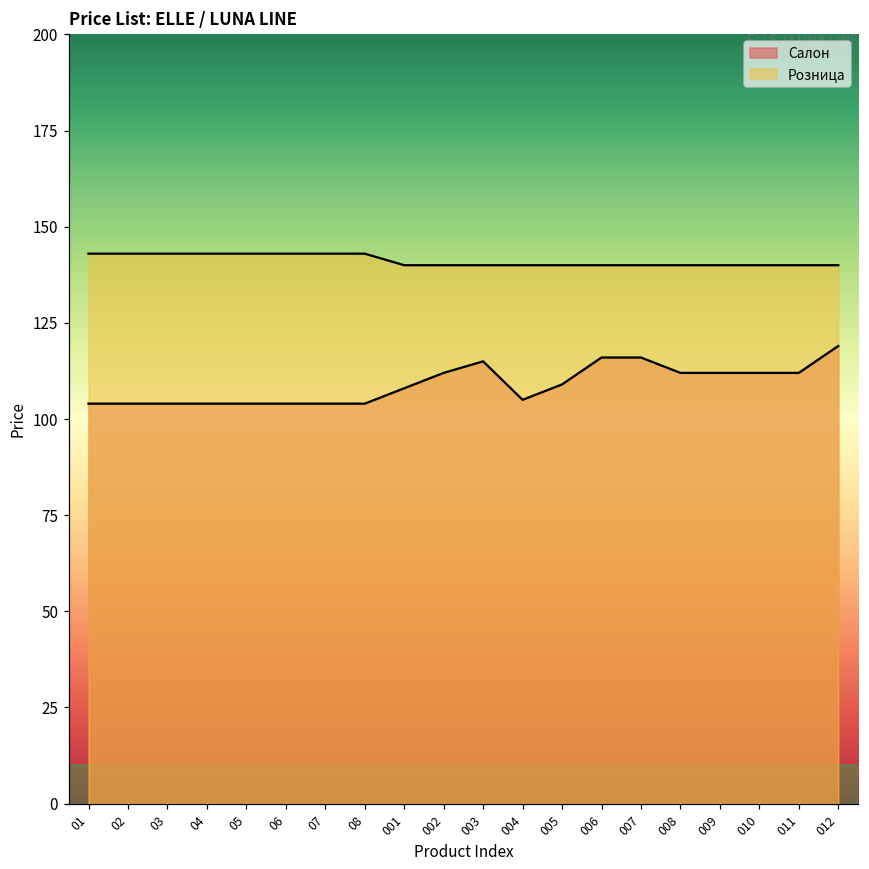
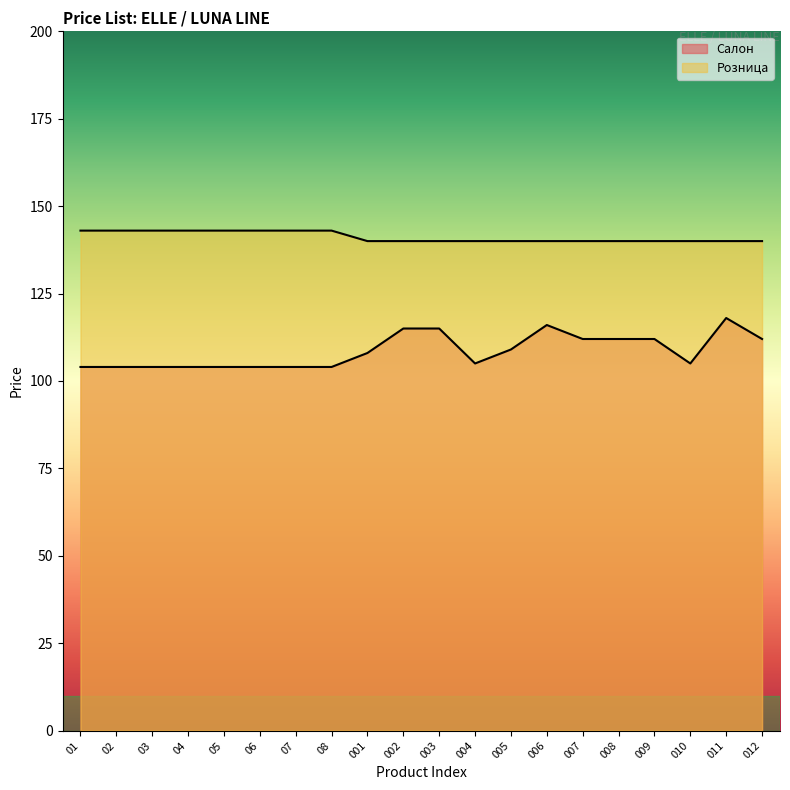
Салон, 002: 112 -> 115
Салон, 007: 116 -> 112
Салон, 010: 112 -> 105
Салон, 011: 112 -> 118
Салон, 012: 119 -> 112
